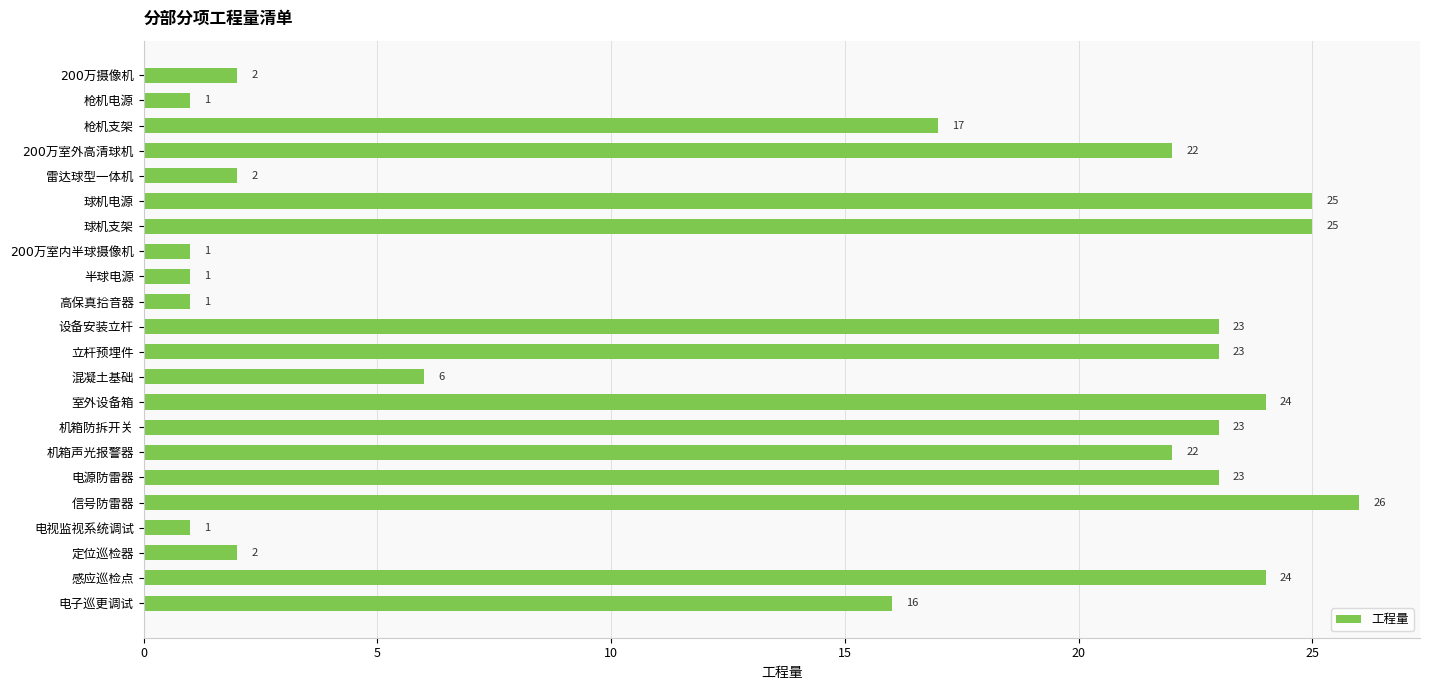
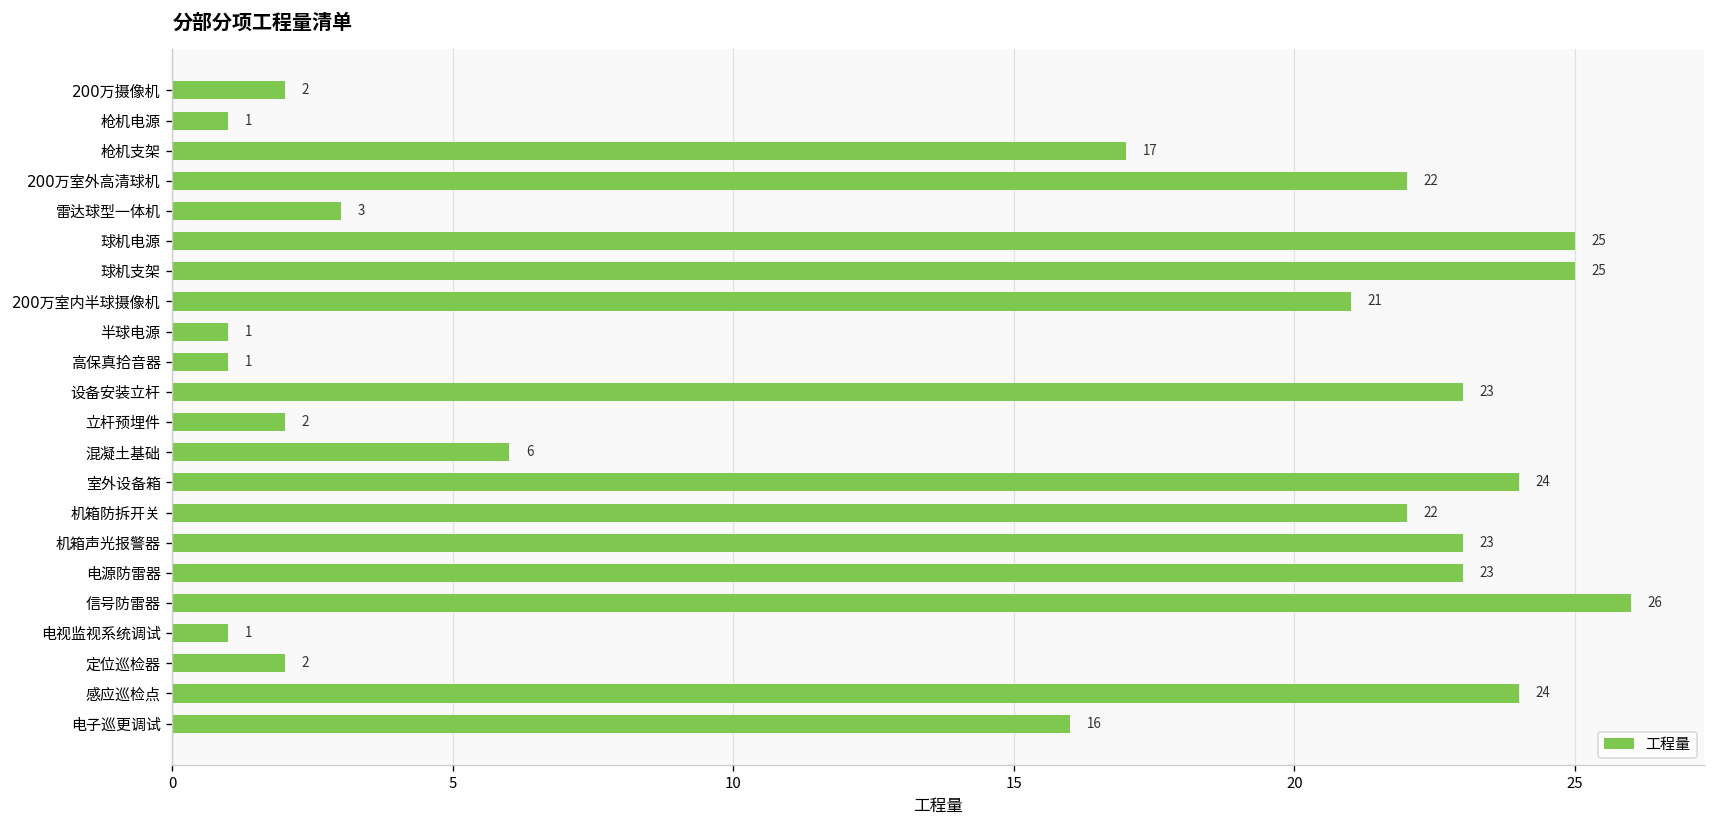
雷达球型一体机: 2 -> 3
200万室内半球摄像机: 1 -> 21
立杆预埋件: 23 -> 2
机箱防拆开关: 23 -> 22
机箱声光报警器: 22 -> 23
